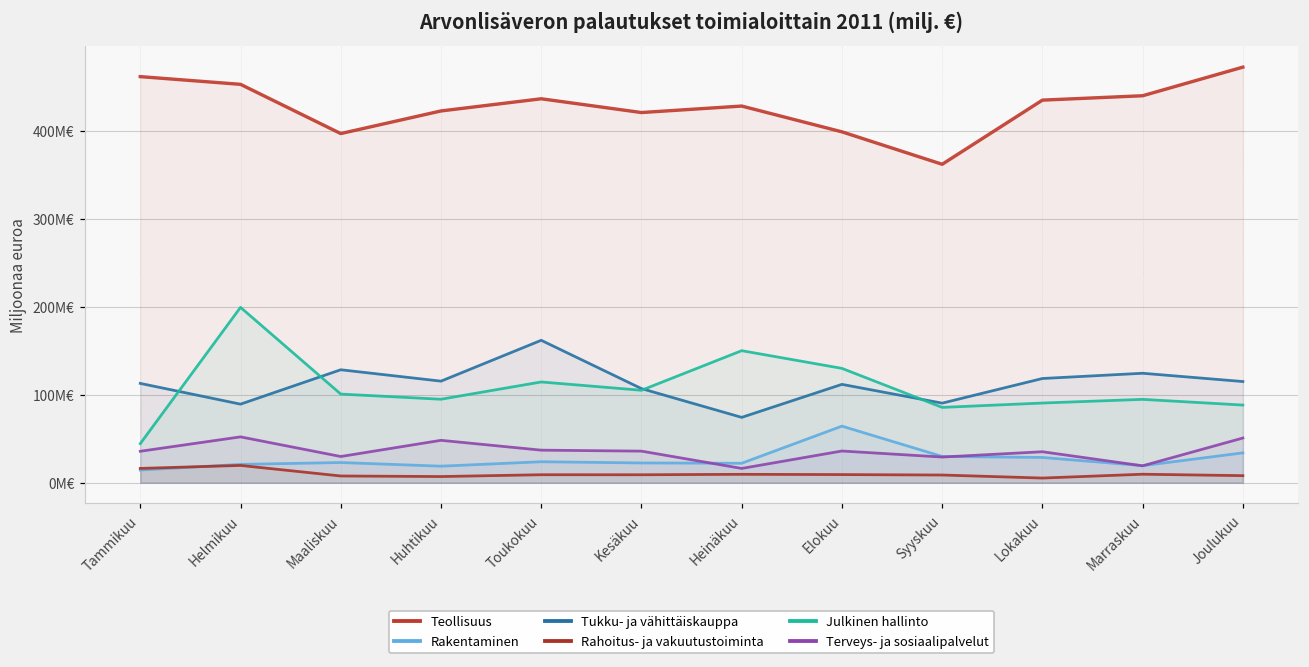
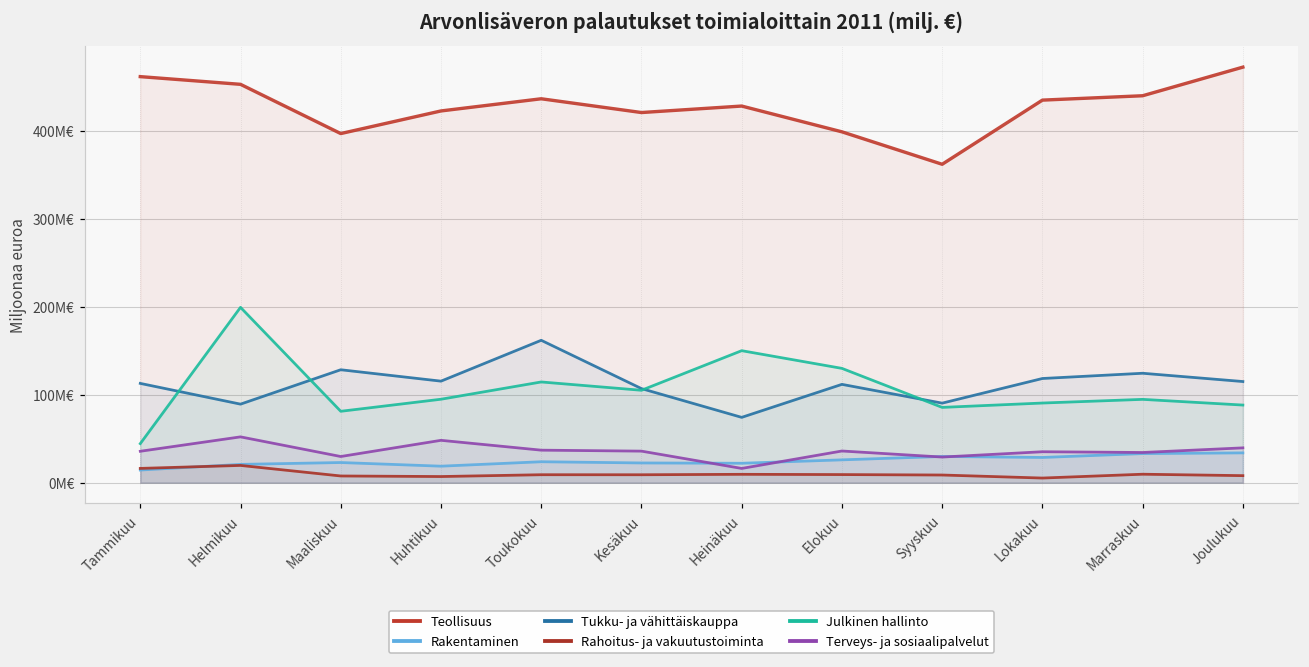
Julkinen hallinto, Maaliskuu: 100M€ -> 80M€
Rakentaminen, Elokuu: 60M€ -> 30M€
Rakentaminen, Marraskuu: 20M€ -> 30M€
Terveys- ja sosiaalipalvelut, Marraskuu: 20M€ -> 30M€
Terveys- ja sosiaalipalvelut, Joulukuu: 50M€ -> 40M€
